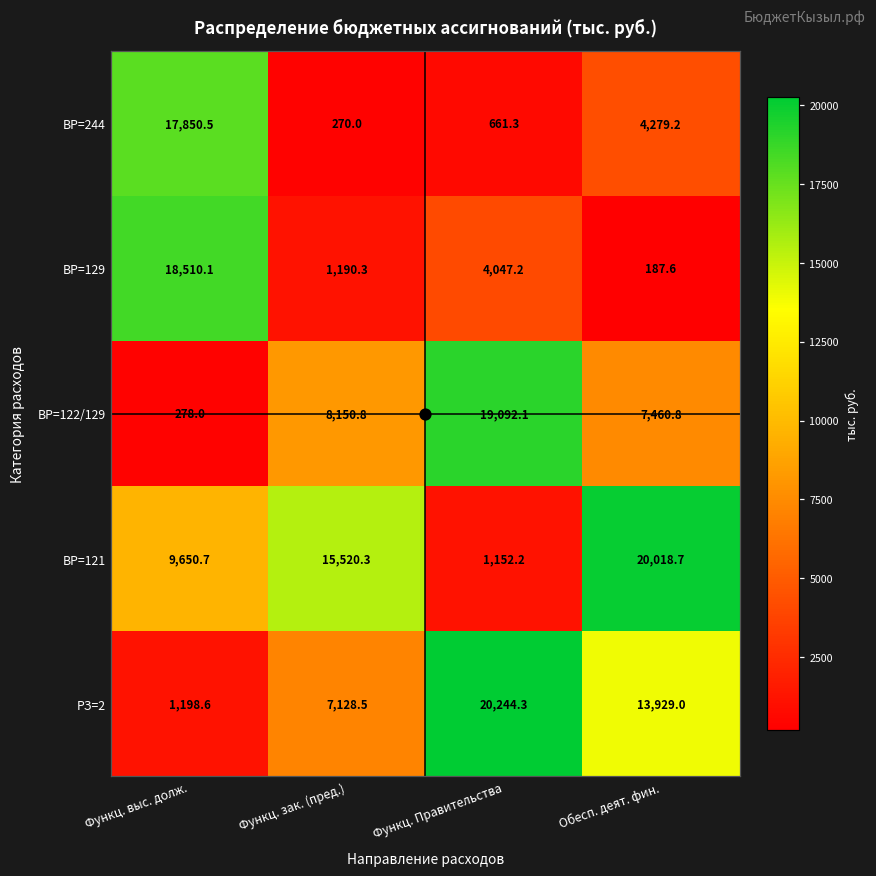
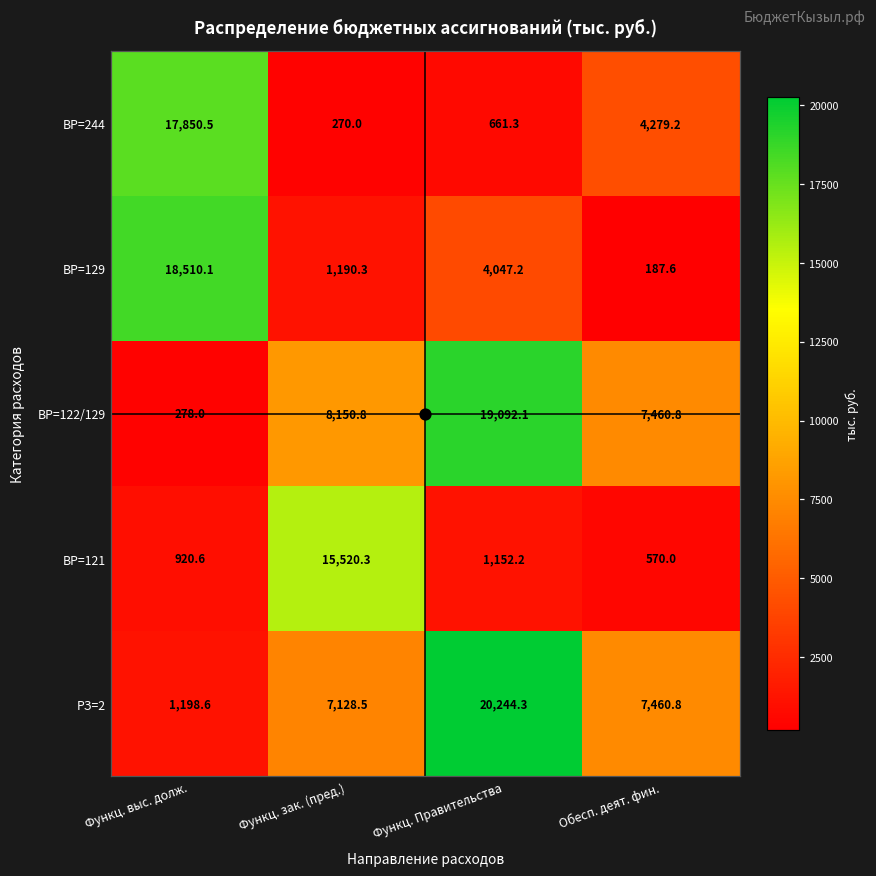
ВР=121, Функц. выс. долж.: 9,650.7 -> 920.6
ВР=121, Обесп. деят. фин.: 20,018.7 -> 570.0
РЗ=2, Обесп. деят. фин.: 13,929.0 -> 7,460.8
